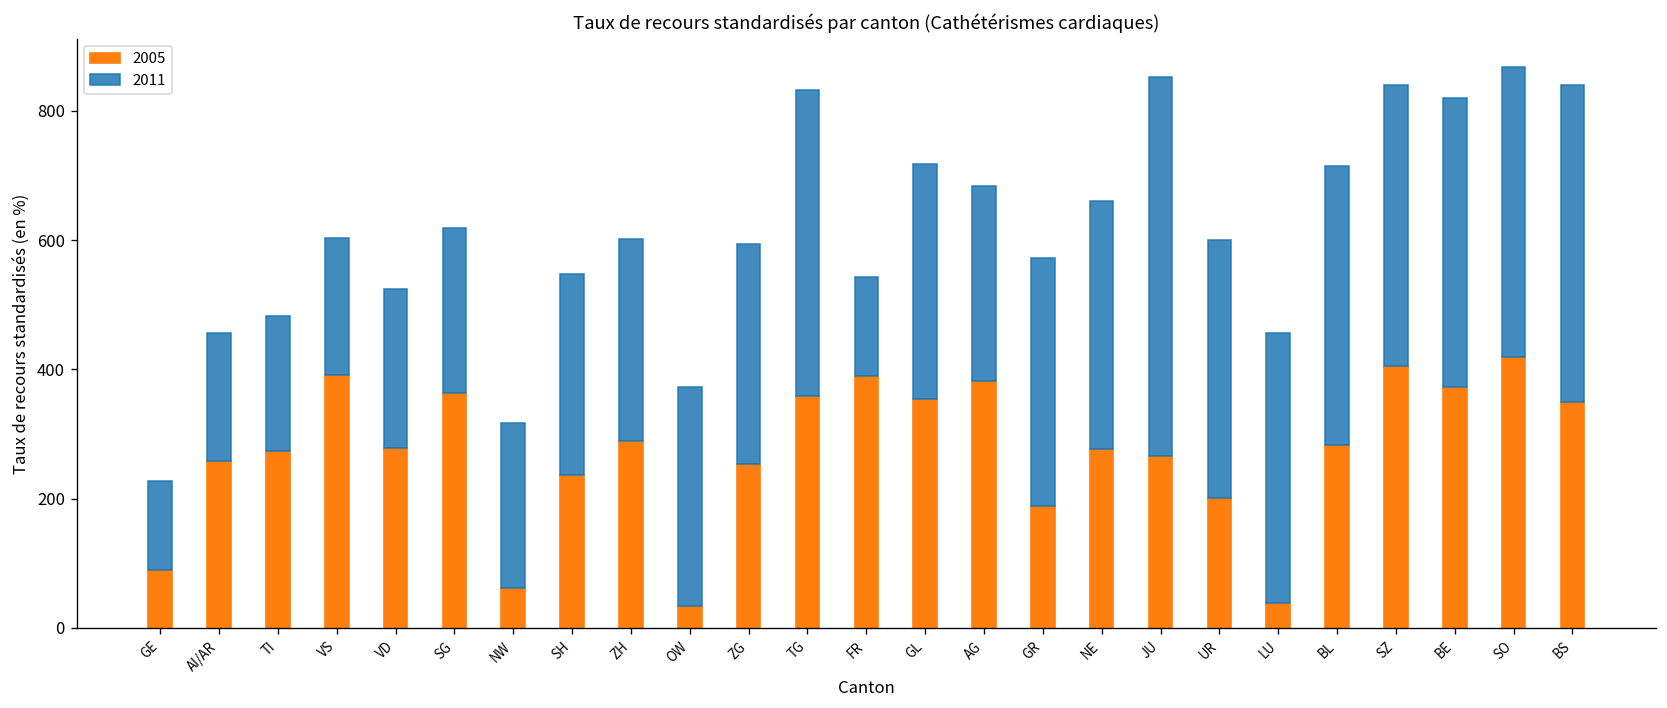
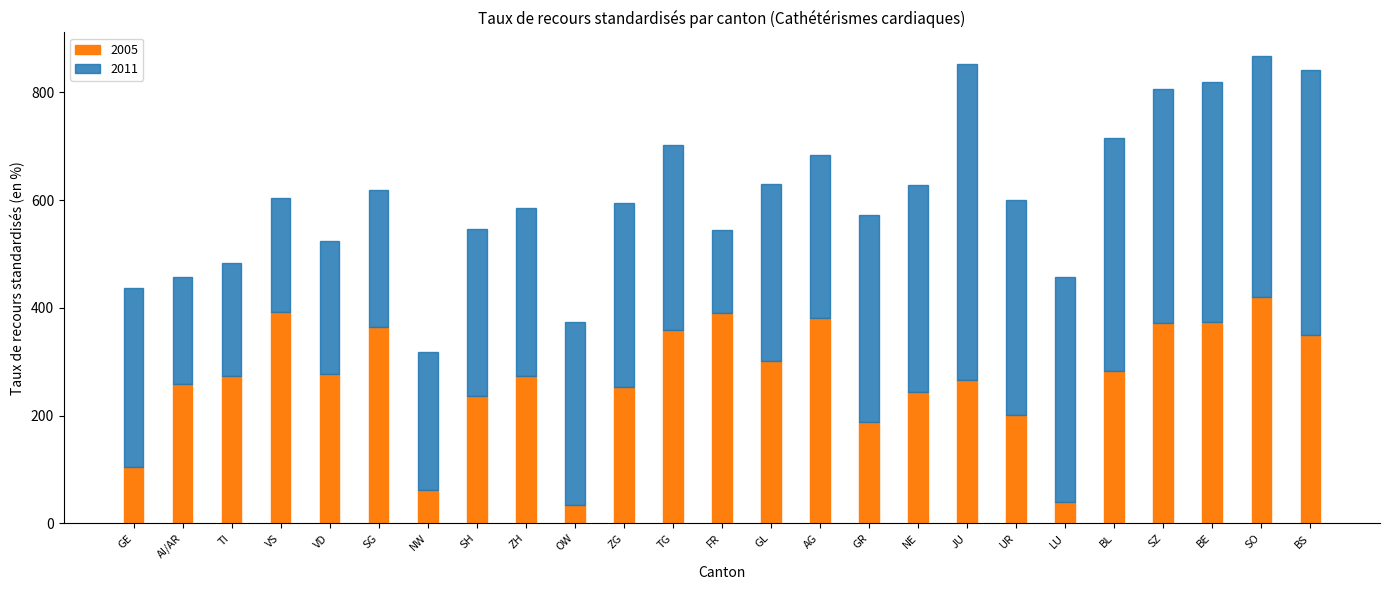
2005, GE: 90 -> 100
2011, GE: 140 -> 330
2005, ZH: 290 -> 270
2011, TG: 470 -> 340
2005, GL: 350 -> 300
2011, GL: 360 -> 330
2005, NE: 280 -> 240
2005, SZ: 410 -> 370
